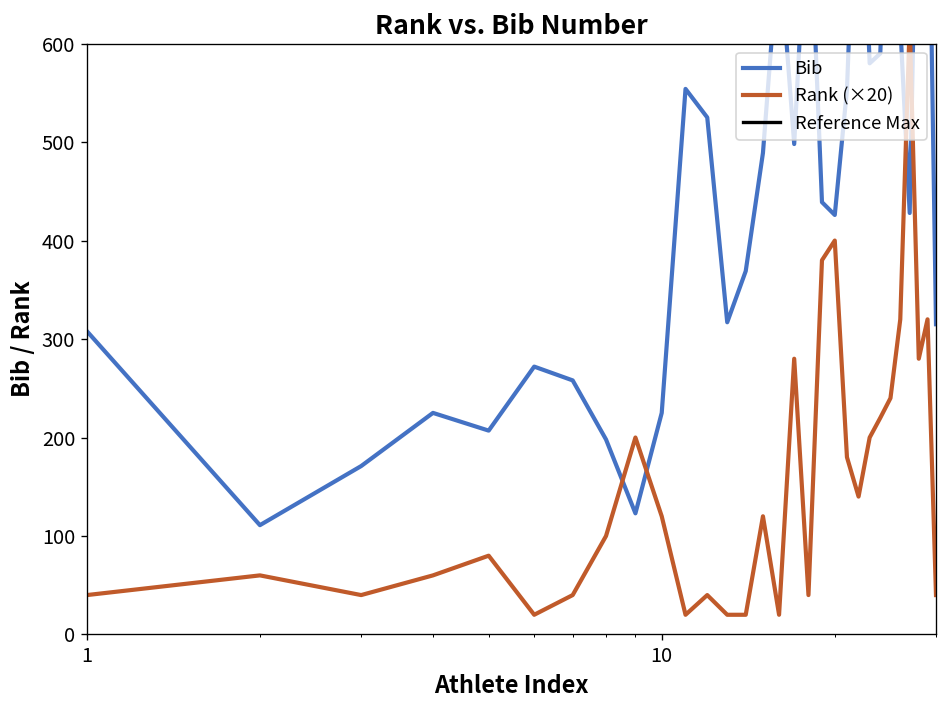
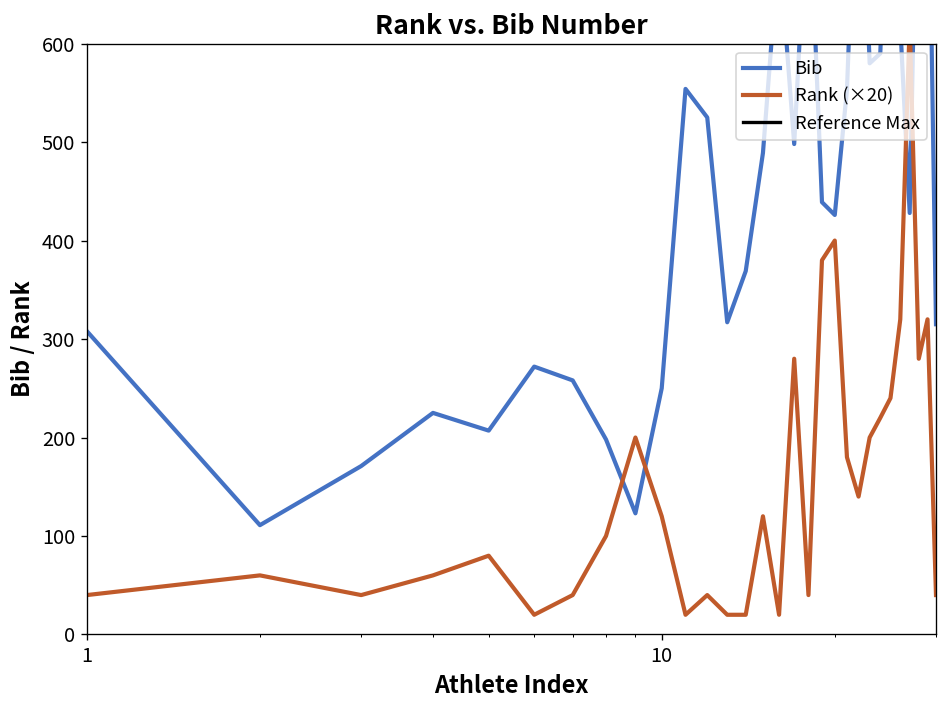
Bib, 10: 230 -> 250
